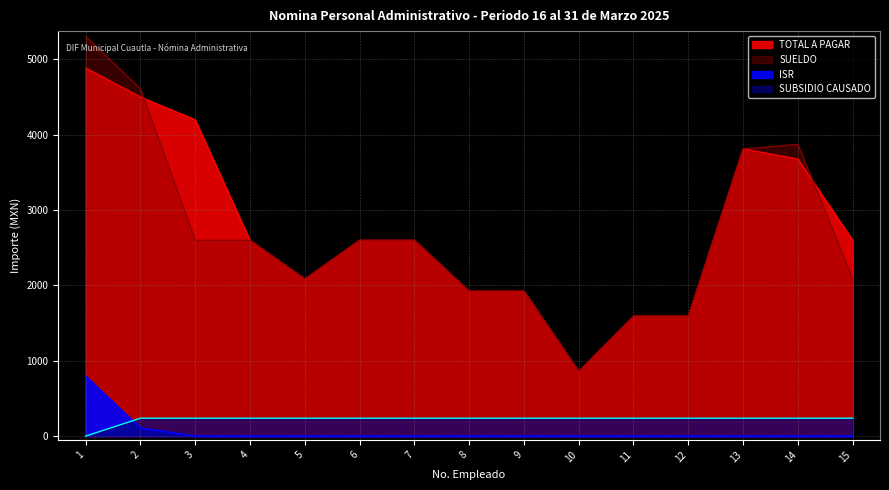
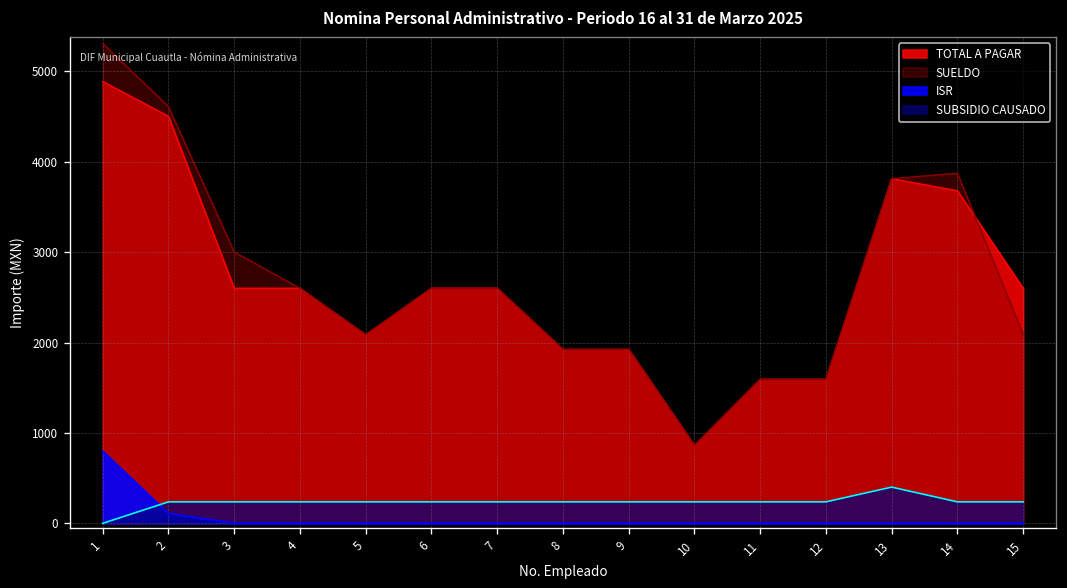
TOTAL A PAGAR, 3: 4200 -> 2600
SUELDO, 3: 2600 -> 3000
SUBSIDIO CAUSADO, 13: 200 -> 400
